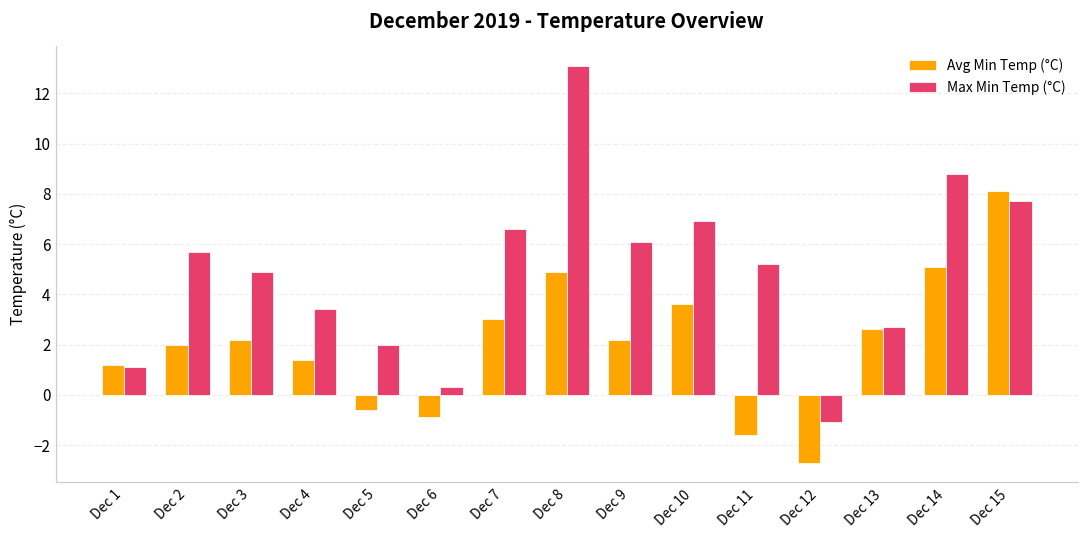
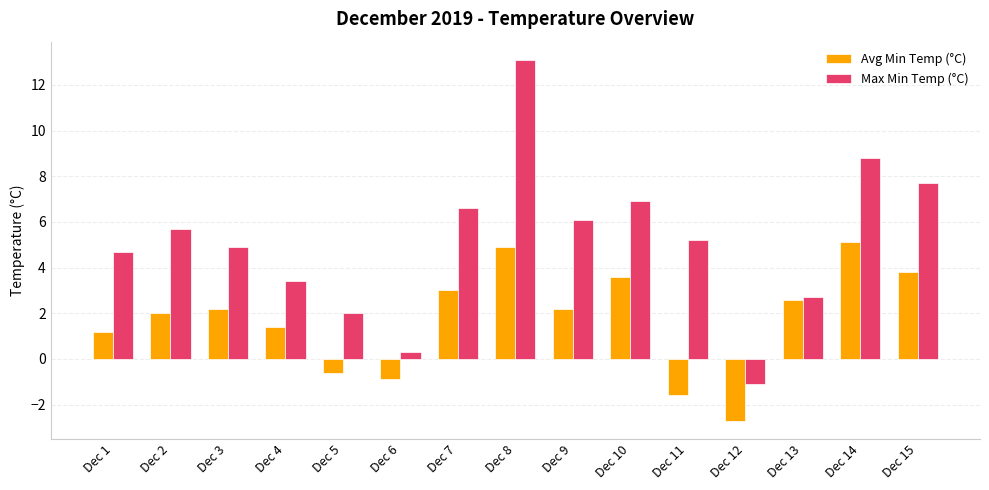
Max Min Temp (°C), Dec 1: 1.1 -> 4.7
Avg Min Temp (°C), Dec 15: 8.1 -> 3.8
